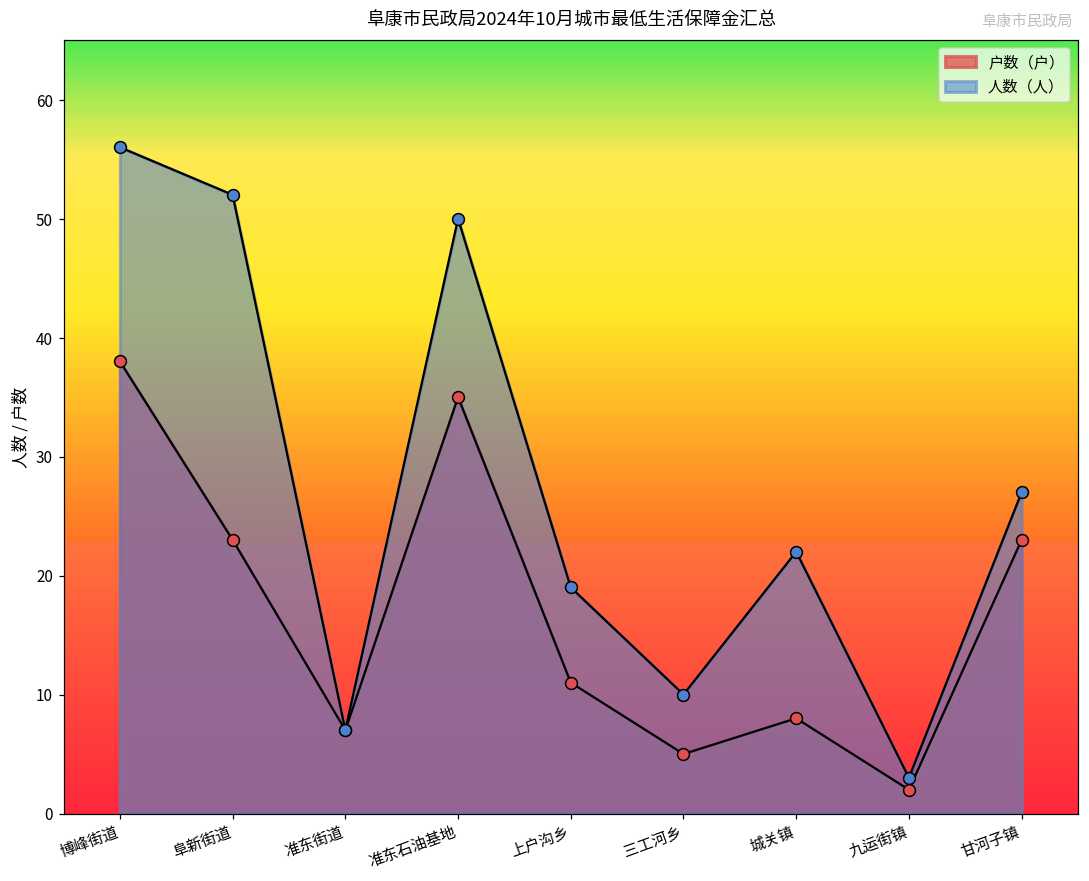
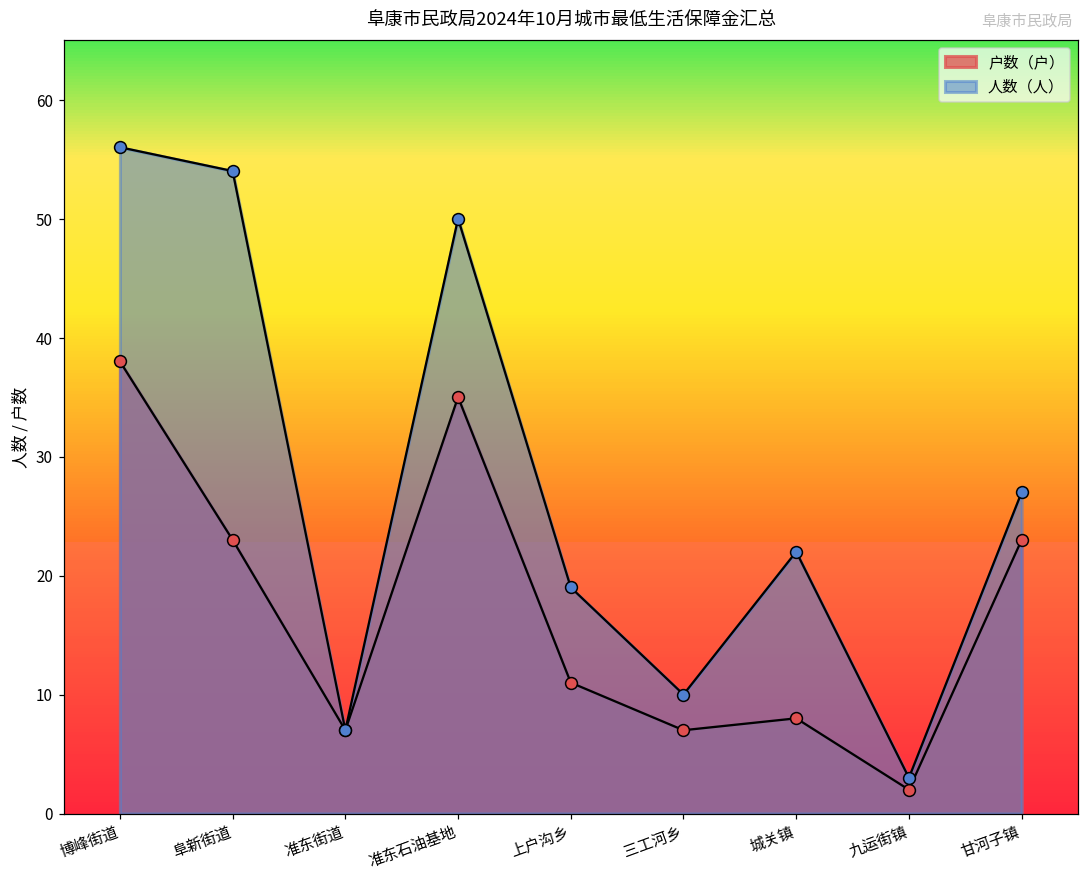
人数（人）, 阜新街道: 52 -> 54
户数（户）, 三工河乡: 5 -> 7
